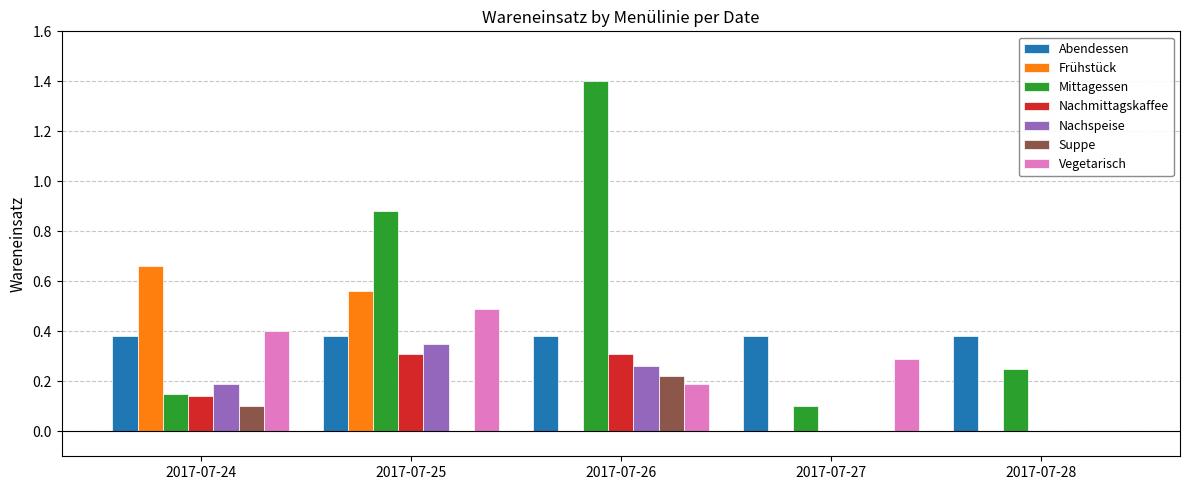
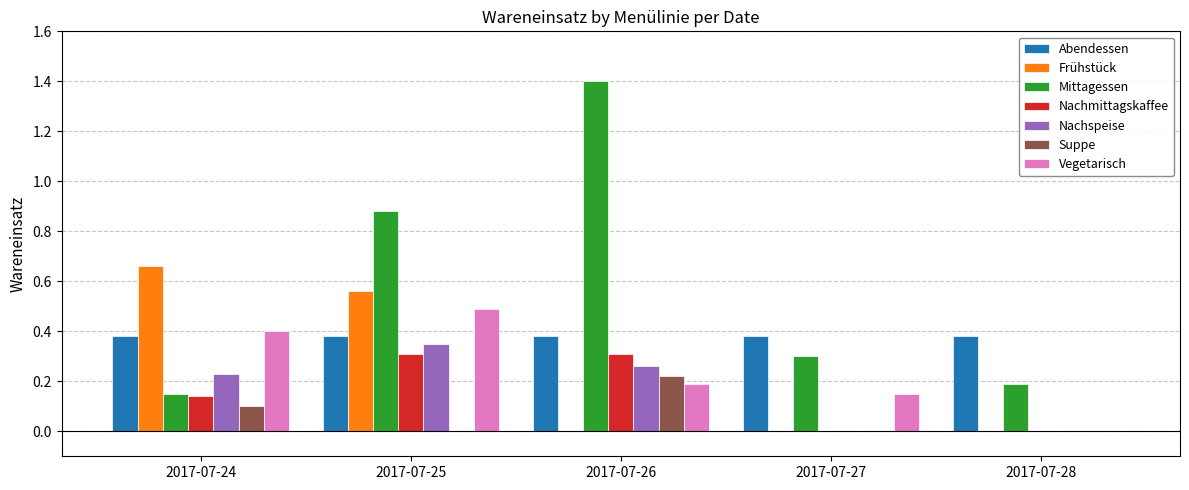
Nachspeise, 2017-07-24: 0.19 -> 0.23
Mittagessen, 2017-07-27: 0.1 -> 0.3
Vegetarisch, 2017-07-27: 0.29 -> 0.15
Mittagessen, 2017-07-28: 0.25 -> 0.19
